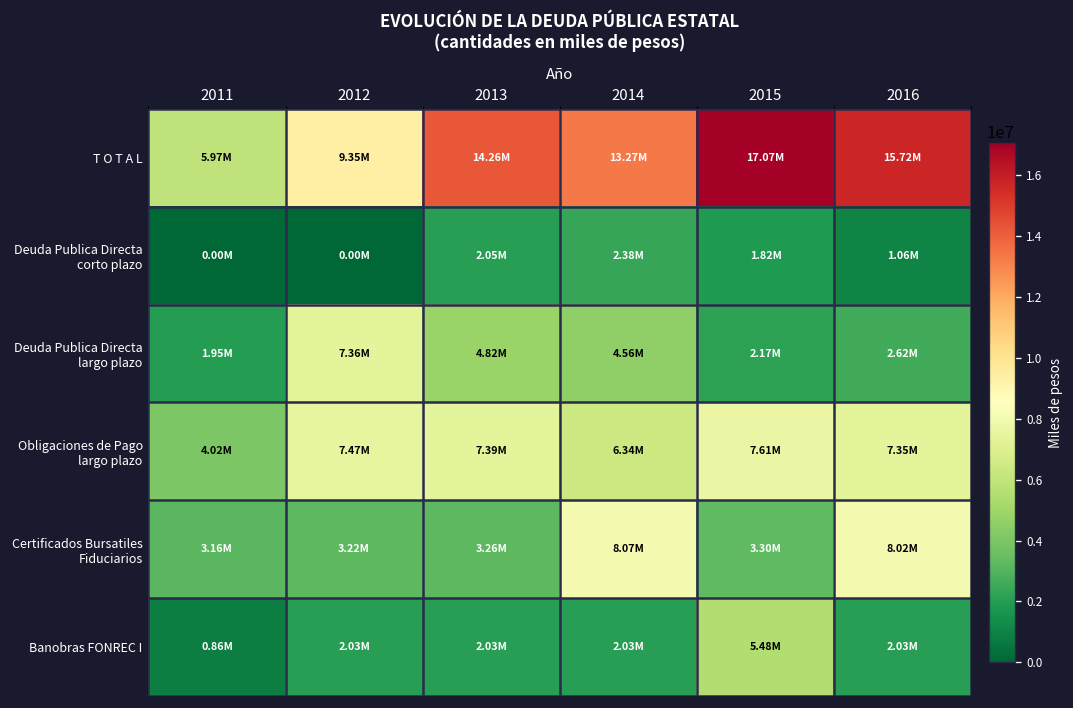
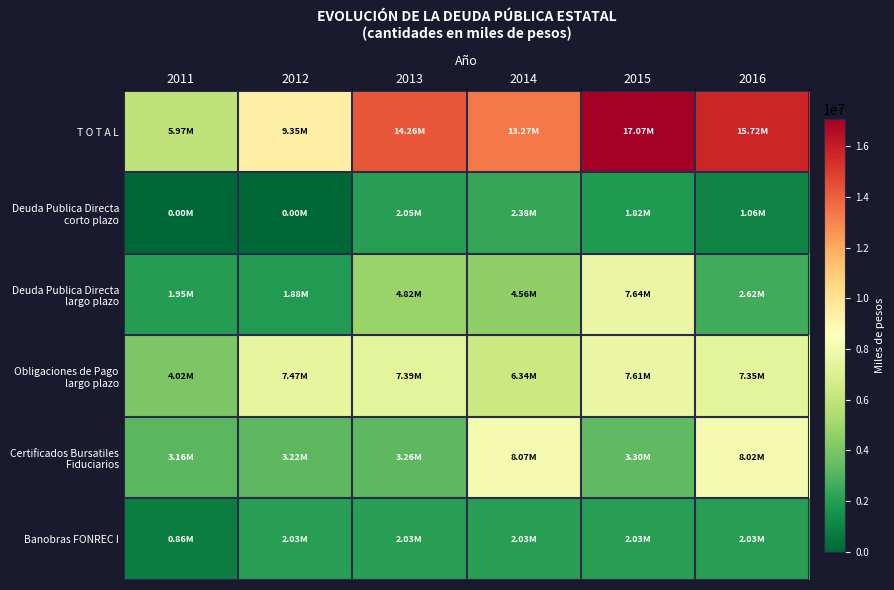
Deuda Publica Directa largo plazo, 2012: 7.36M -> 1.88M
Deuda Publica Directa largo plazo, 2015: 2.17M -> 7.64M
Banobras FONREC I, 2015: 5.48M -> 2.03M
